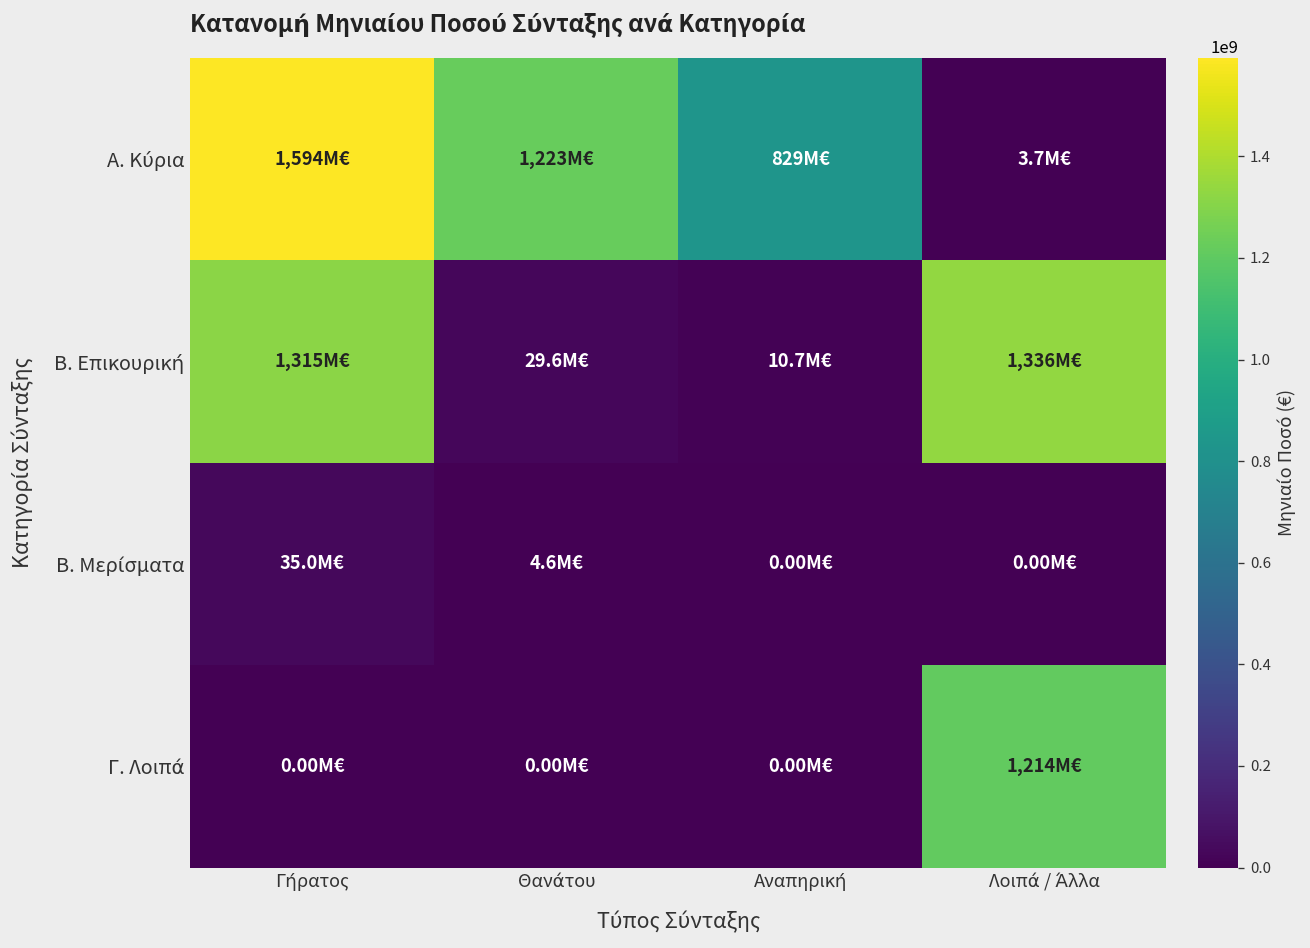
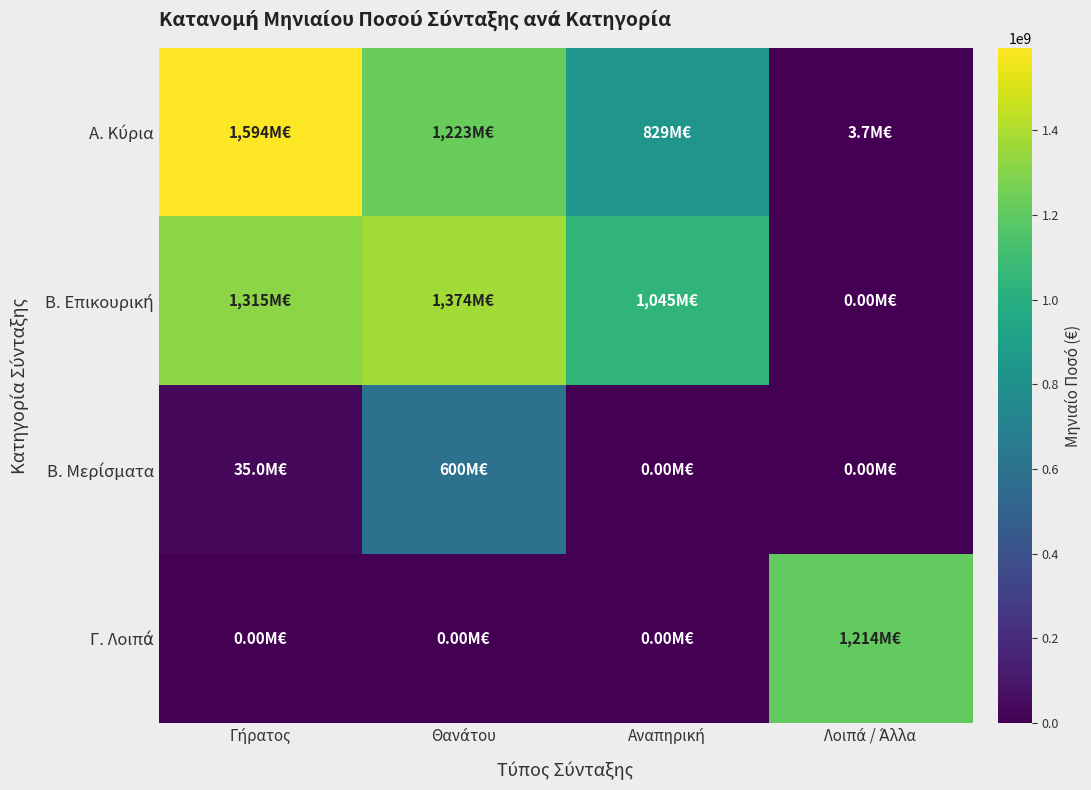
Β. Επικουρική, Θανάτου: 29.6M€ -> 1,374M€
Β. Επικουρική, Αναπηρική: 10.7M€ -> 1,045M€
Β. Επικουρική, Λοιπά / Άλλα: 1,336M€ -> 0.00M€
Β. Μερίσματα, Θανάτου: 4.6M€ -> 600M€
